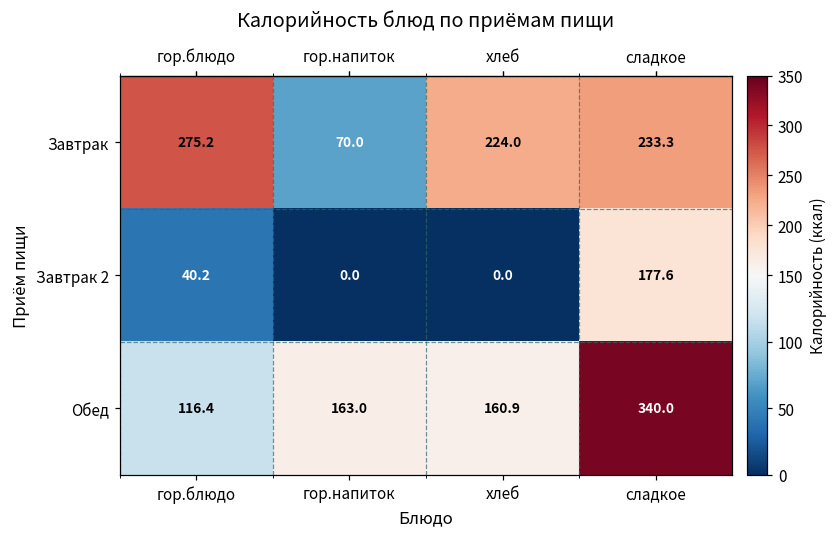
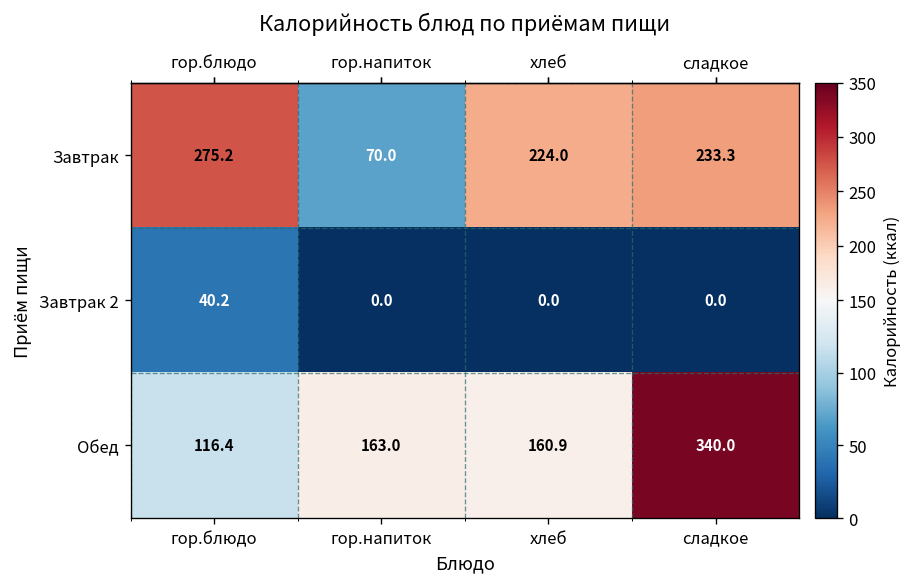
Завтрак 2, сладкое: 177.6 -> 0.0
